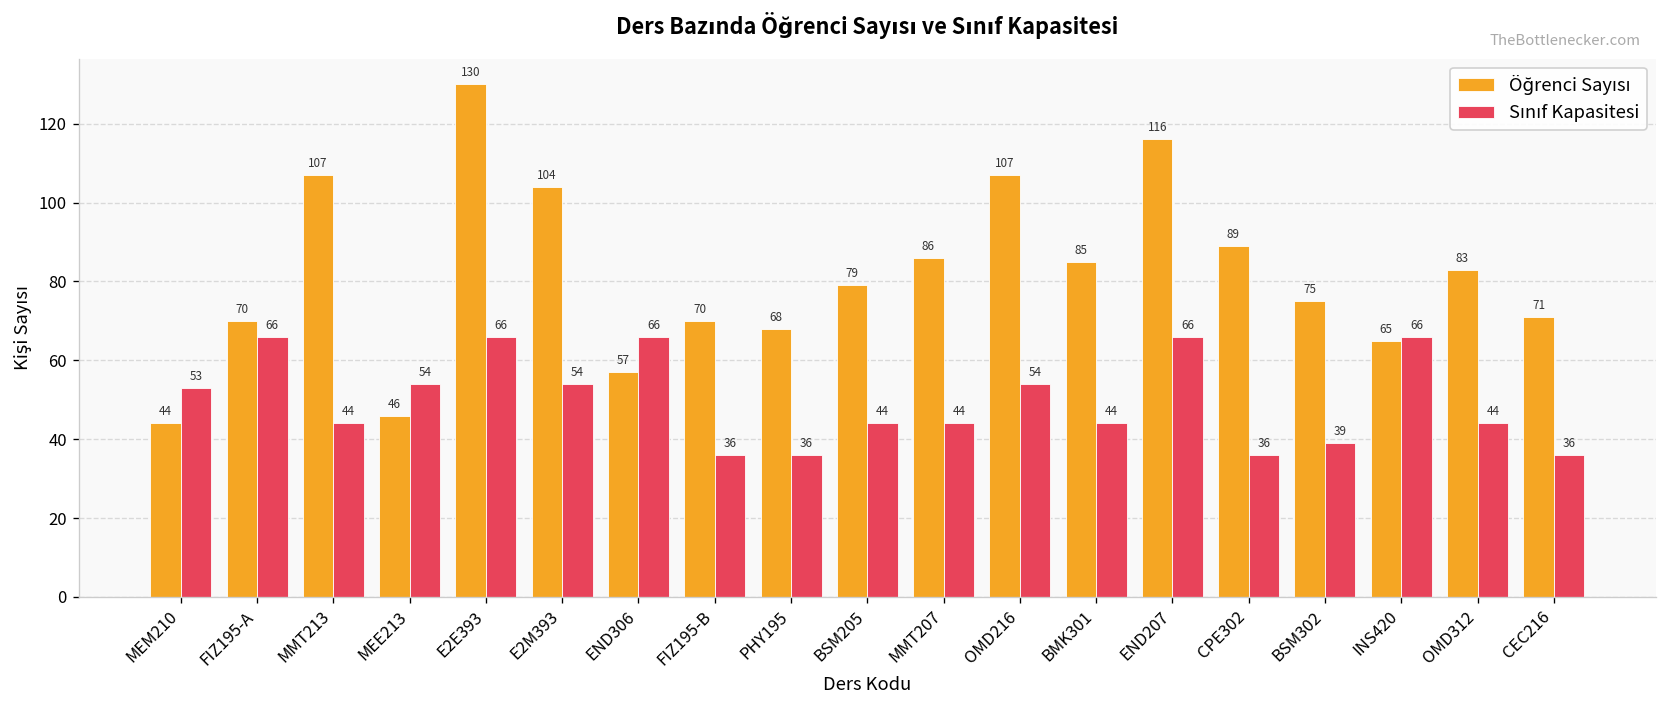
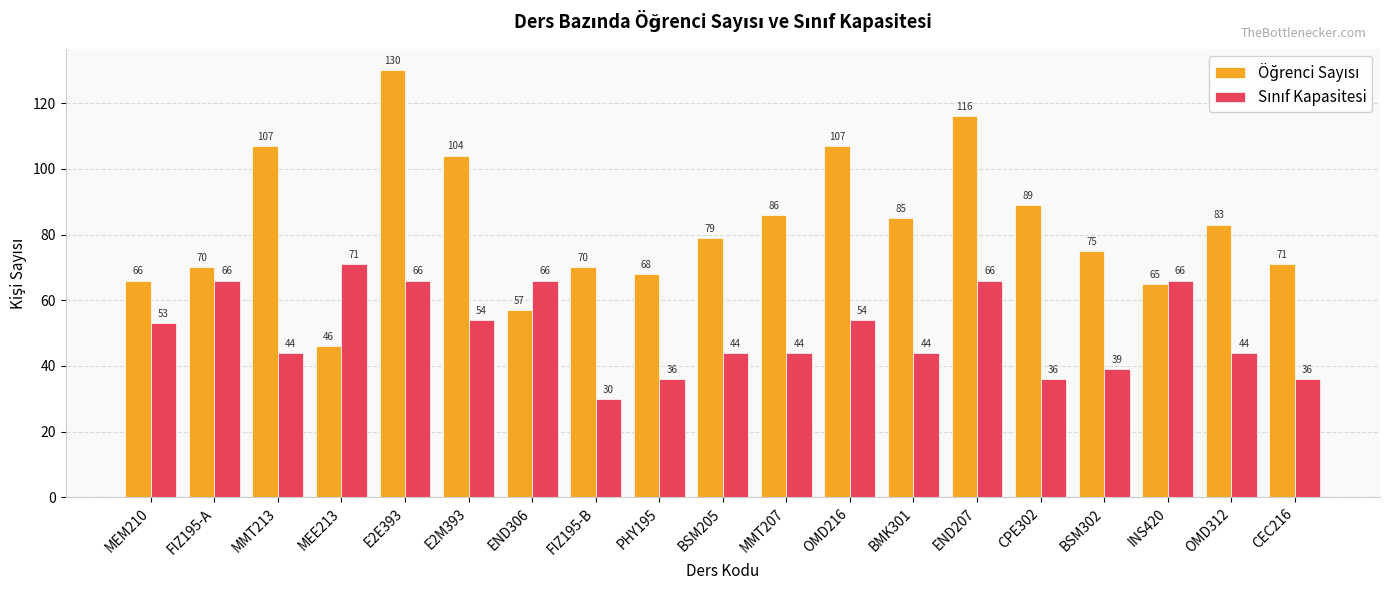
Öğrenci Sayısı, MEM210: 44 -> 66
Sınıf Kapasitesi, MEE213: 54 -> 71
Sınıf Kapasitesi, FIZ195-B: 36 -> 30
